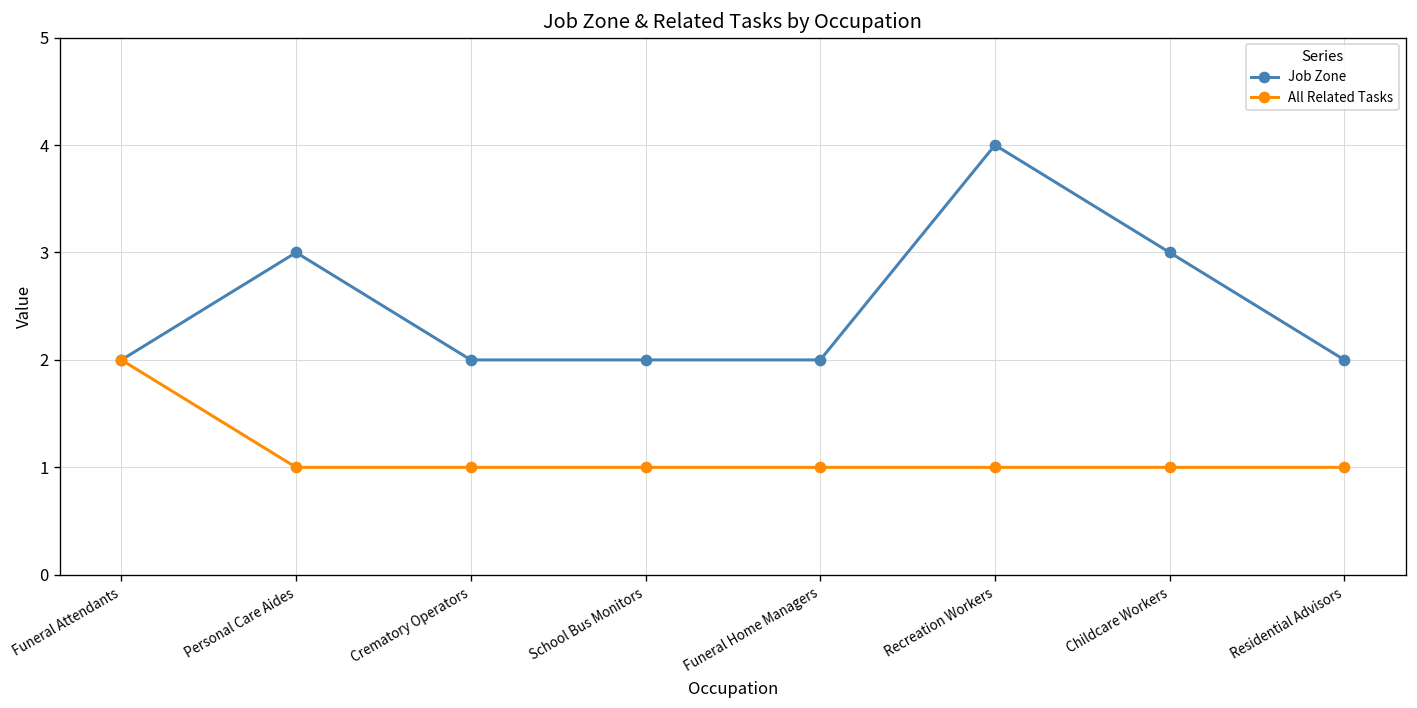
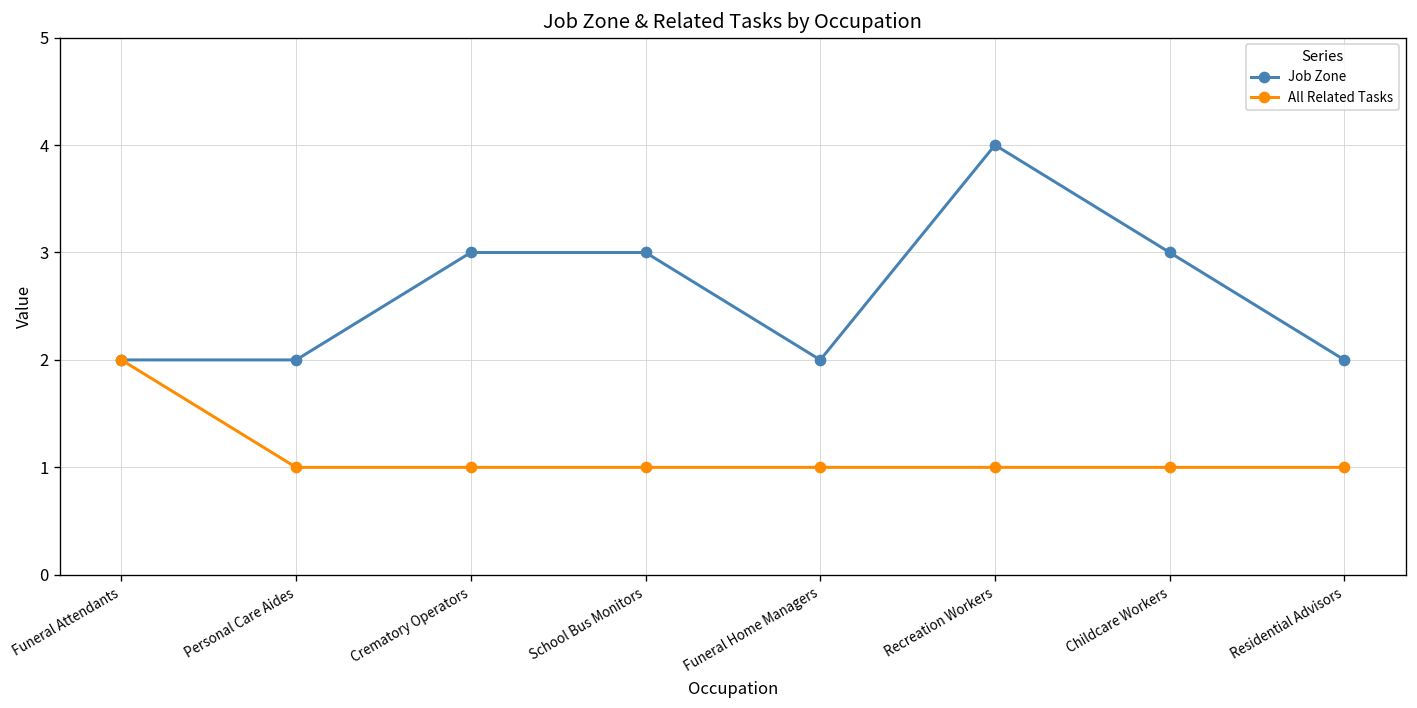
Job Zone, Personal Care Aides: 3 -> 2
Job Zone, Crematory Operators: 2 -> 3
Job Zone, School Bus Monitors: 2 -> 3
